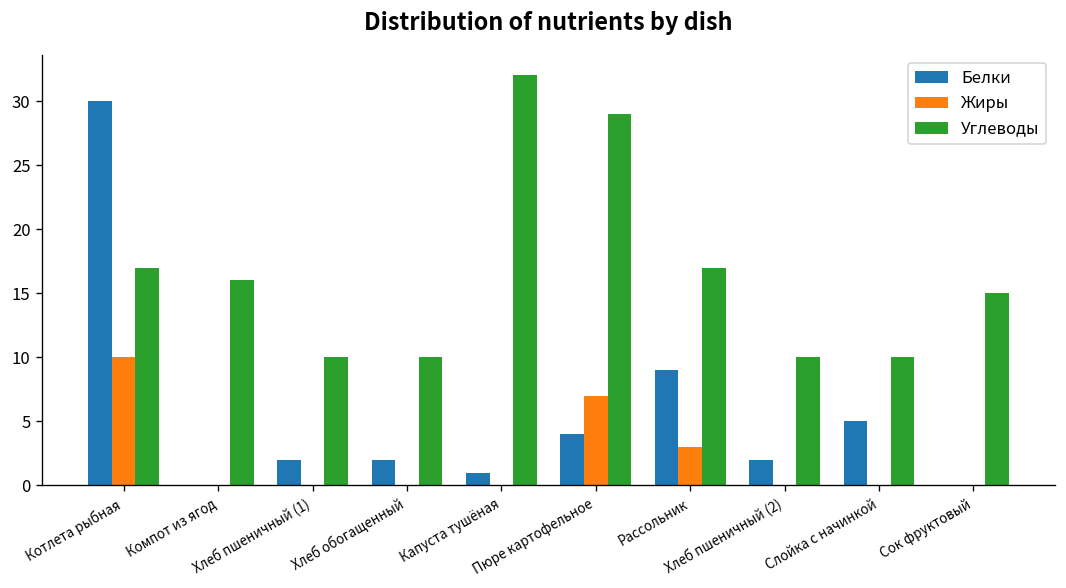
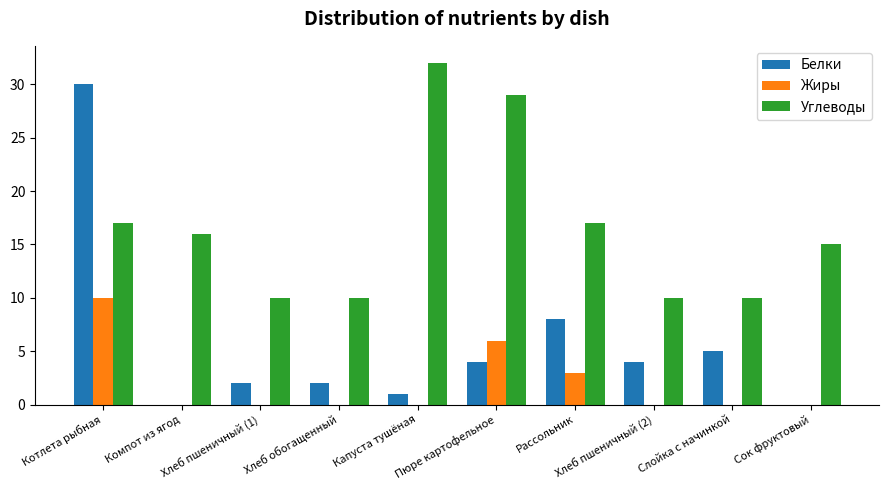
Жиры, Пюре картофельное: 7 -> 6
Белки, Рассольник: 9 -> 8
Белки, Хлеб пшеничный (2): 2 -> 4
